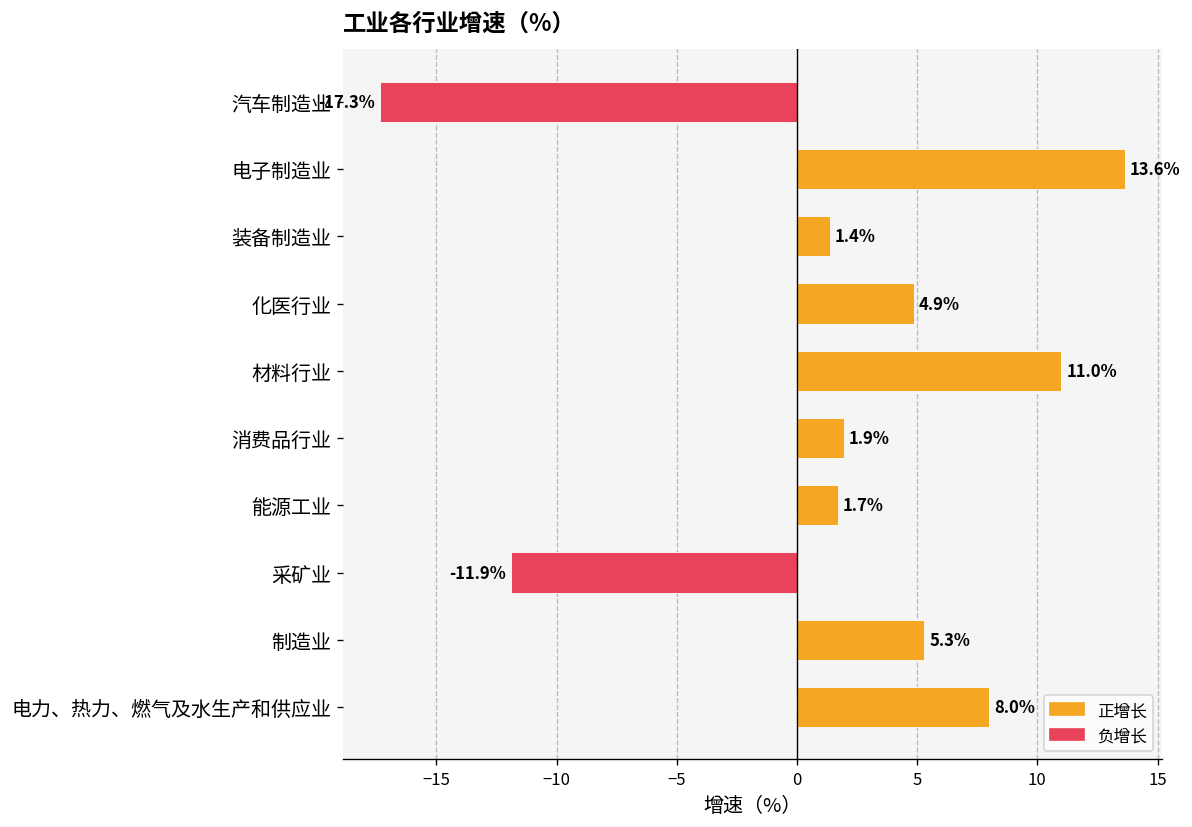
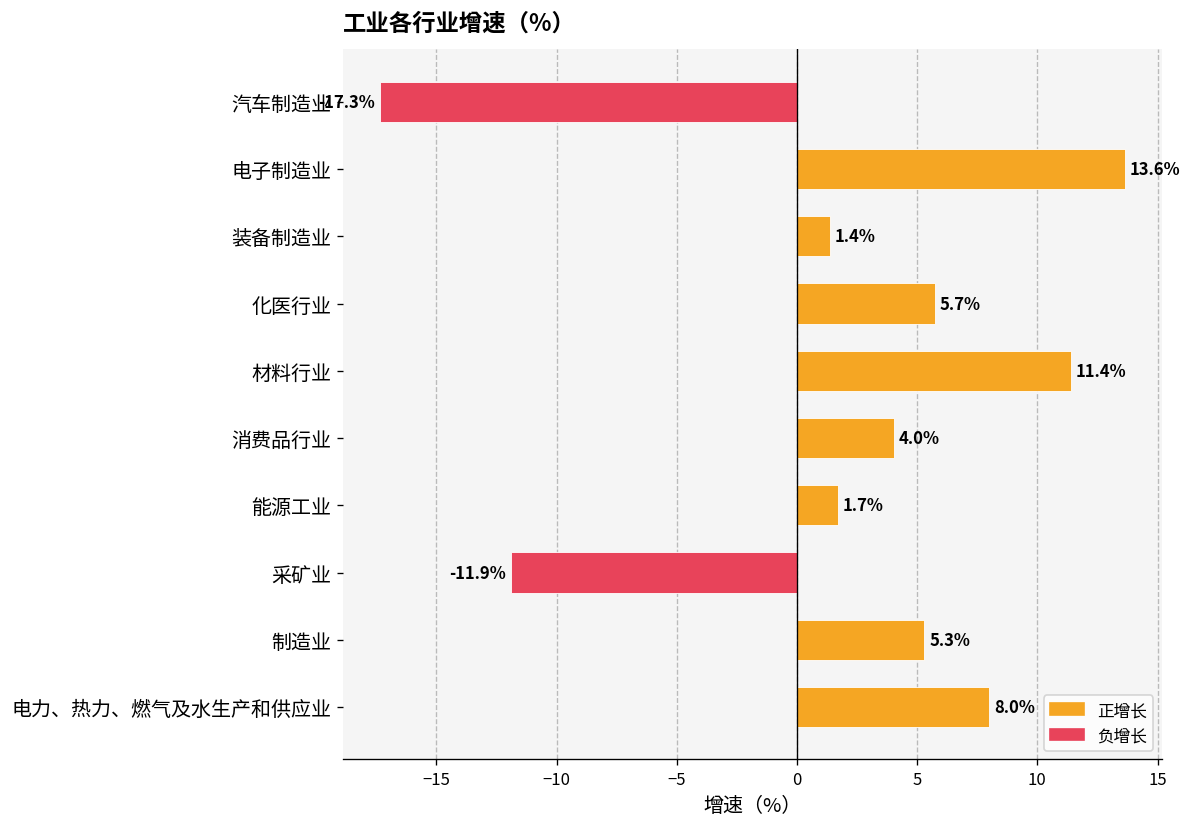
化医行业: 4.9% -> 5.7%
材料行业: 11.0% -> 11.4%
消费品行业: 1.9% -> 4.0%
